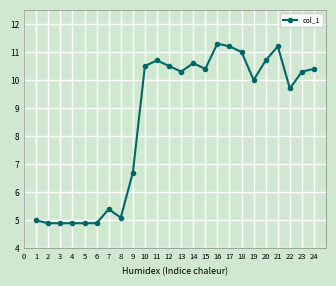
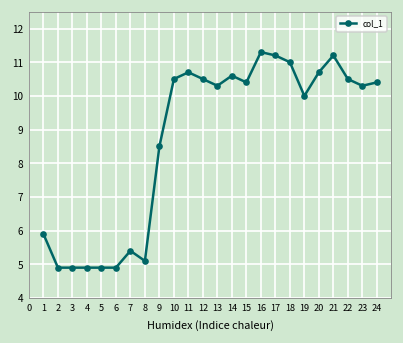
1: 5.0 -> 5.9
9: 6.7 -> 8.5
22: 9.7 -> 10.5
